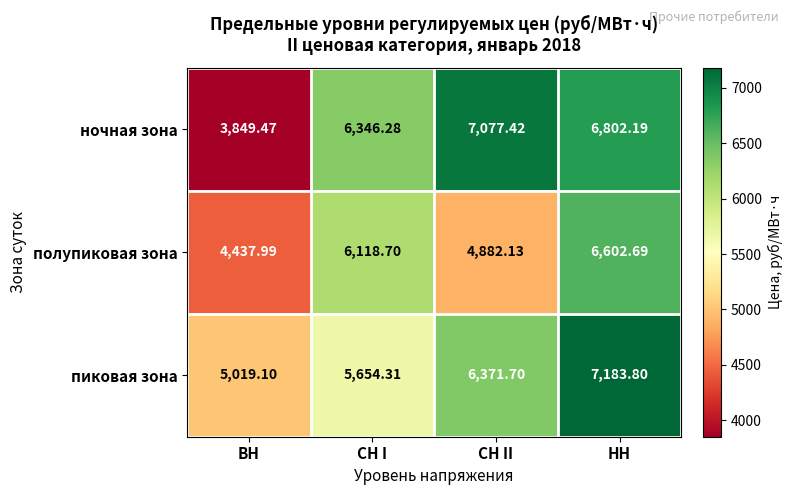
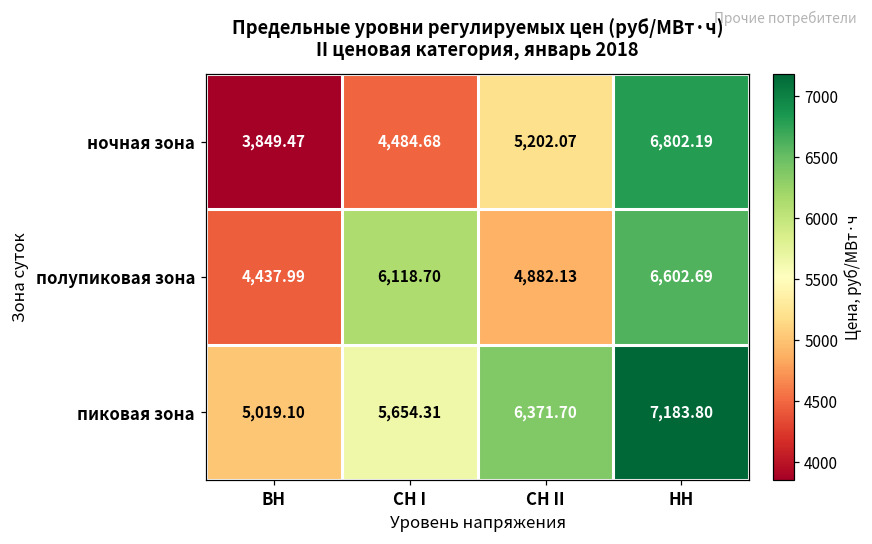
ночная зона, СН I: 6,346.28 -> 4,484.68
ночная зона, СН II: 7,077.42 -> 5,202.07
